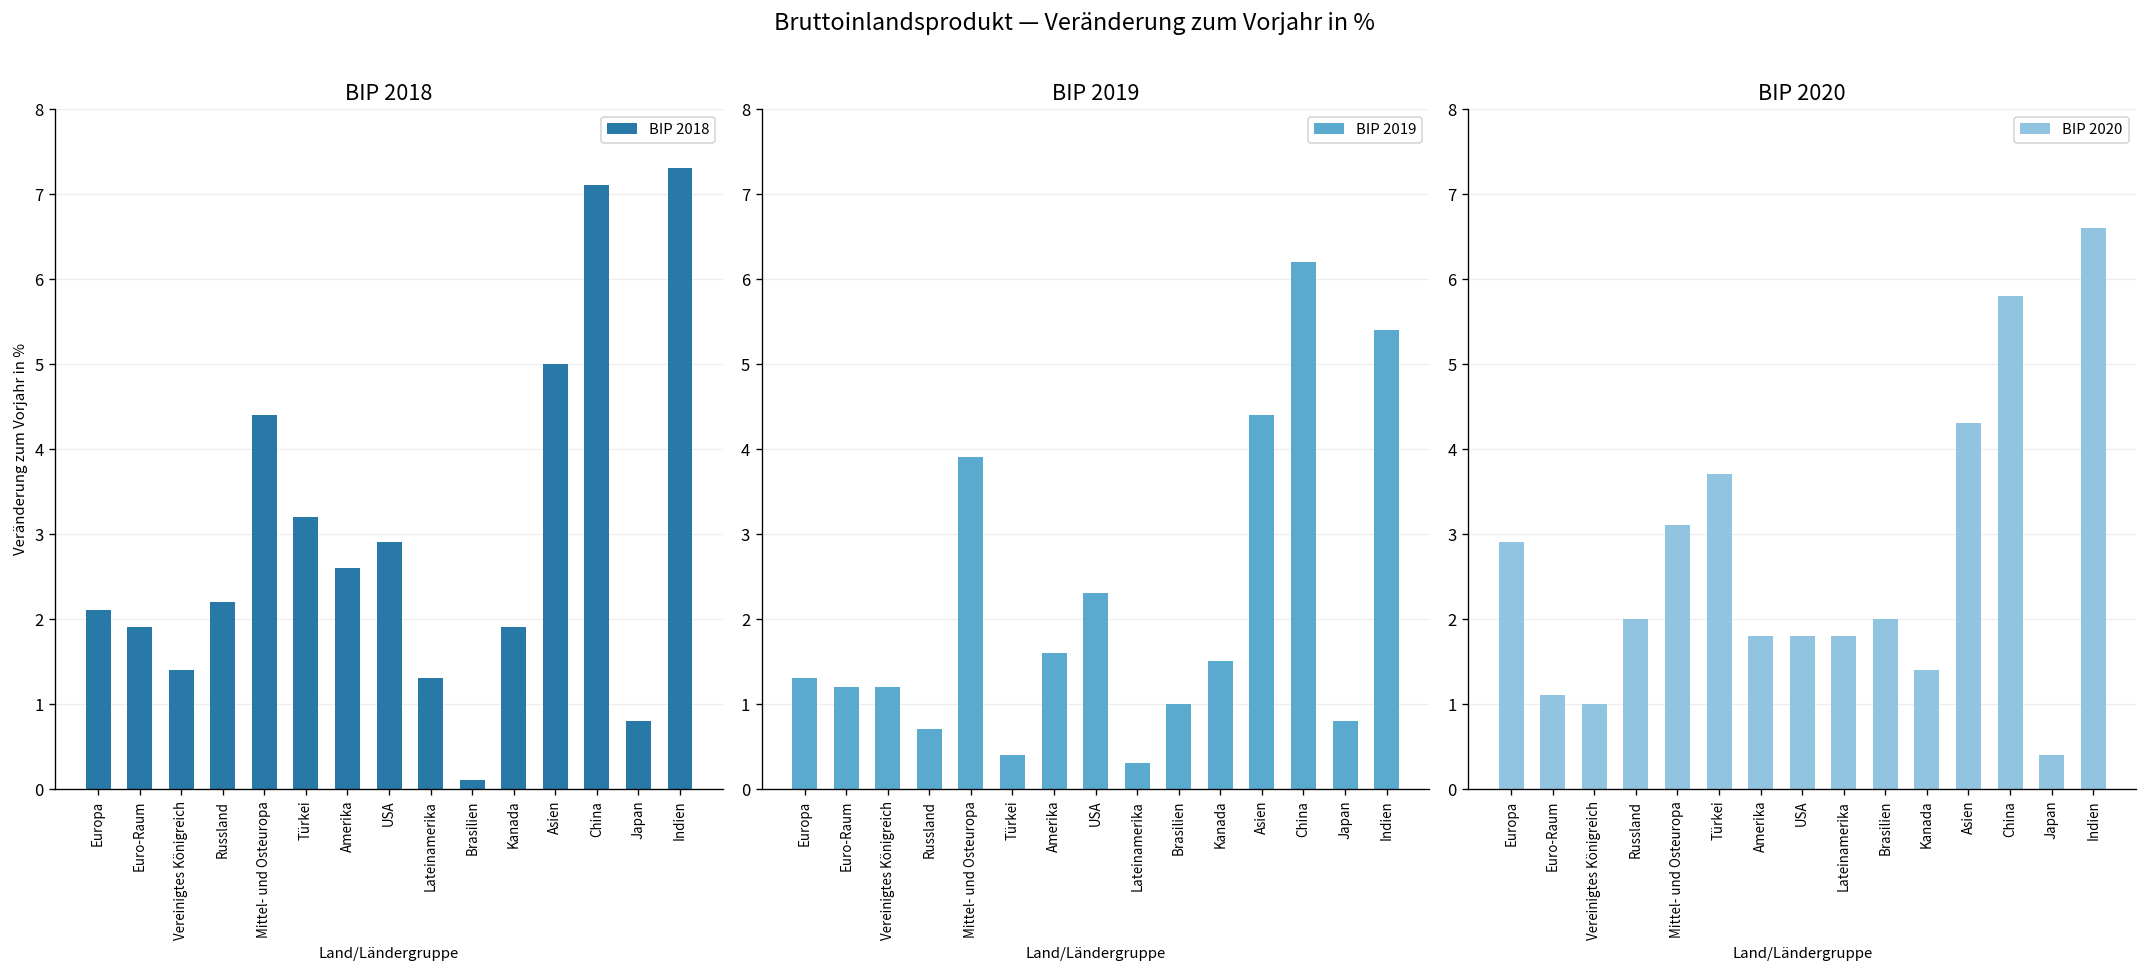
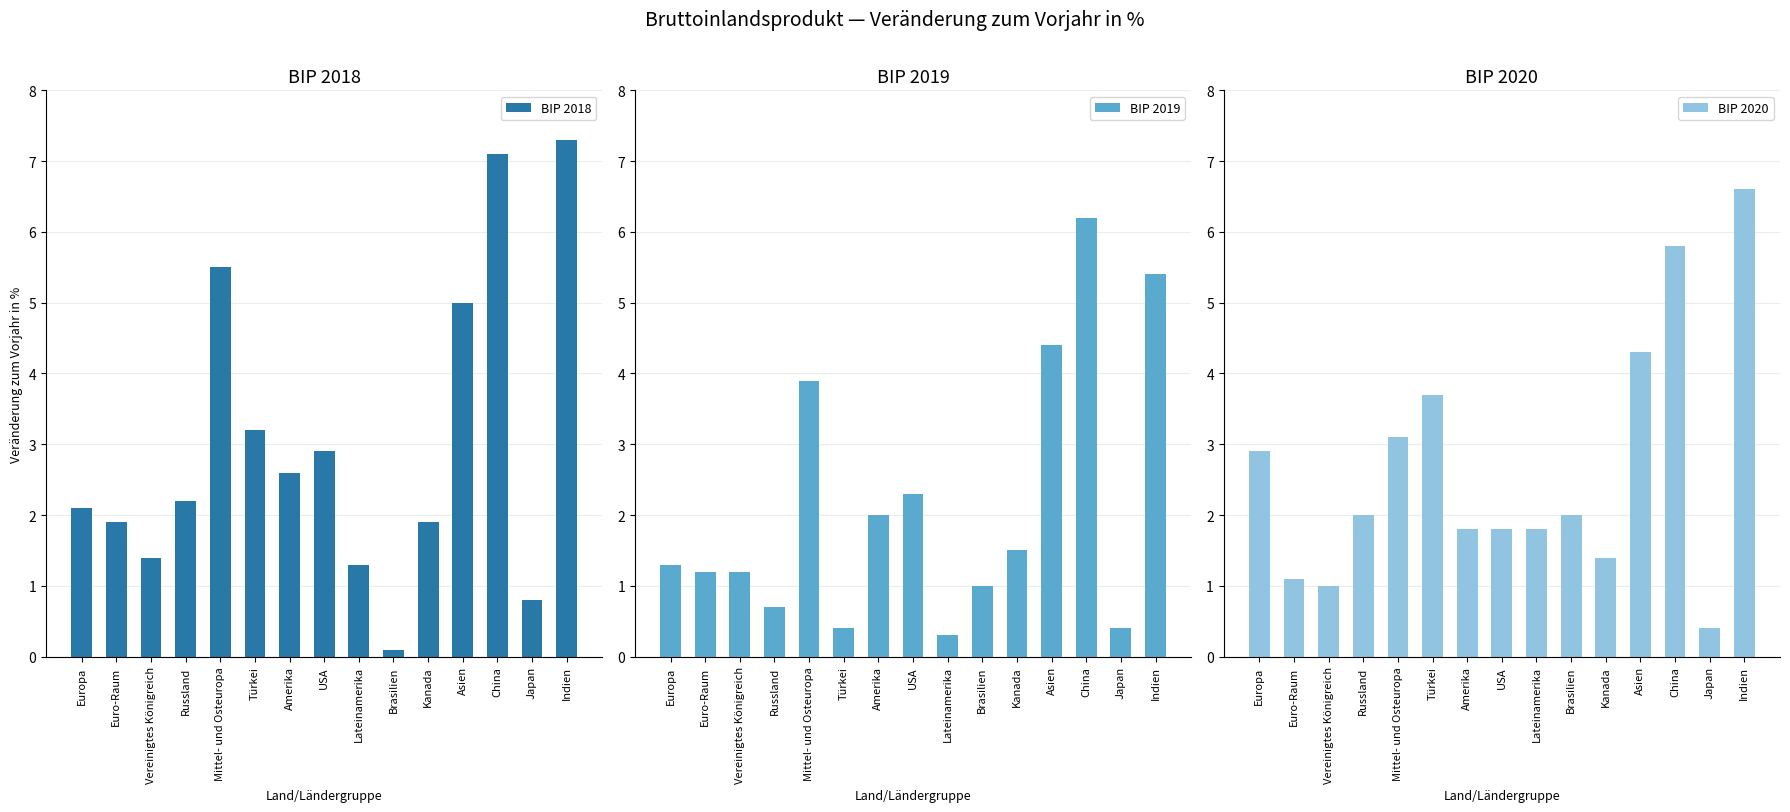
BIP 2018, Mittel- und Osteuropa: 4.4 -> 5.5
BIP 2019, Amerika: 1.6 -> 2.0
BIP 2019, Japan: 0.8 -> 0.4
